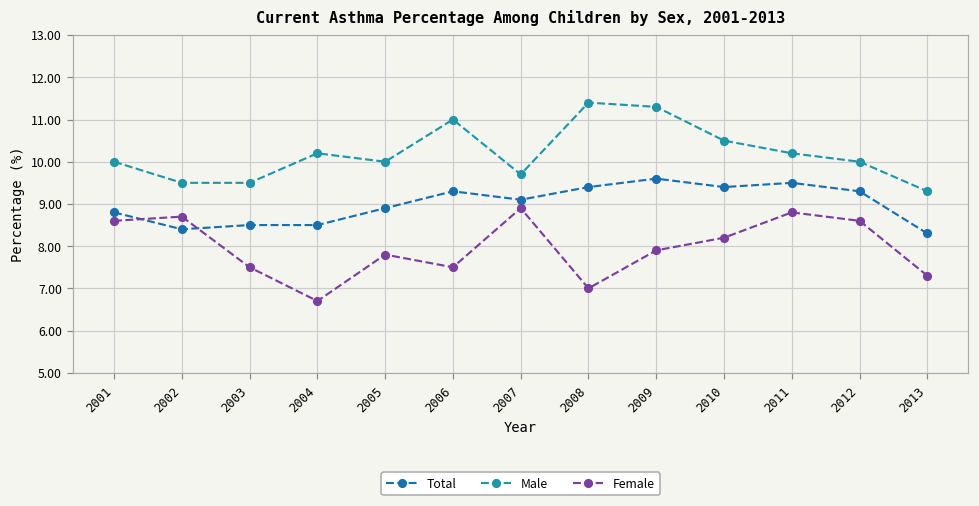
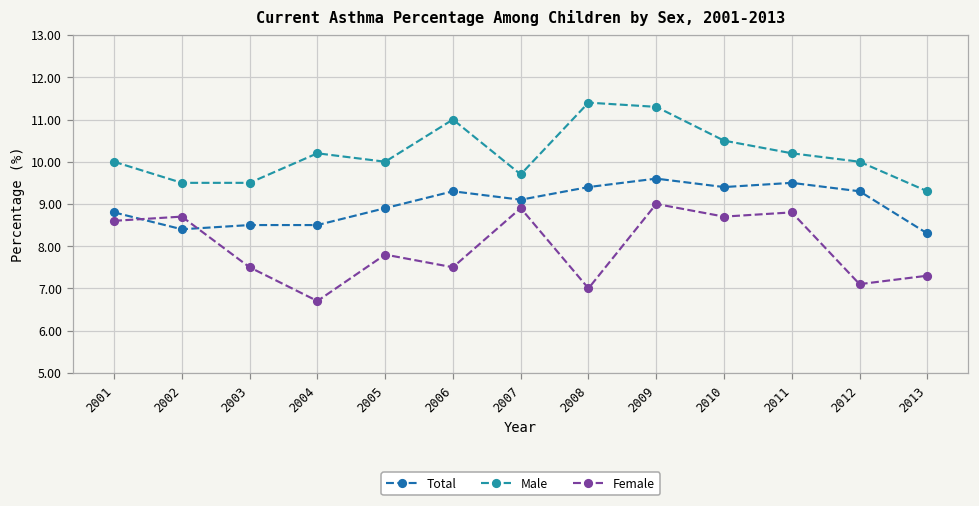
Female, 2009: 7.9 -> 9.0
Female, 2010: 8.2 -> 8.7
Female, 2012: 8.6 -> 7.1
